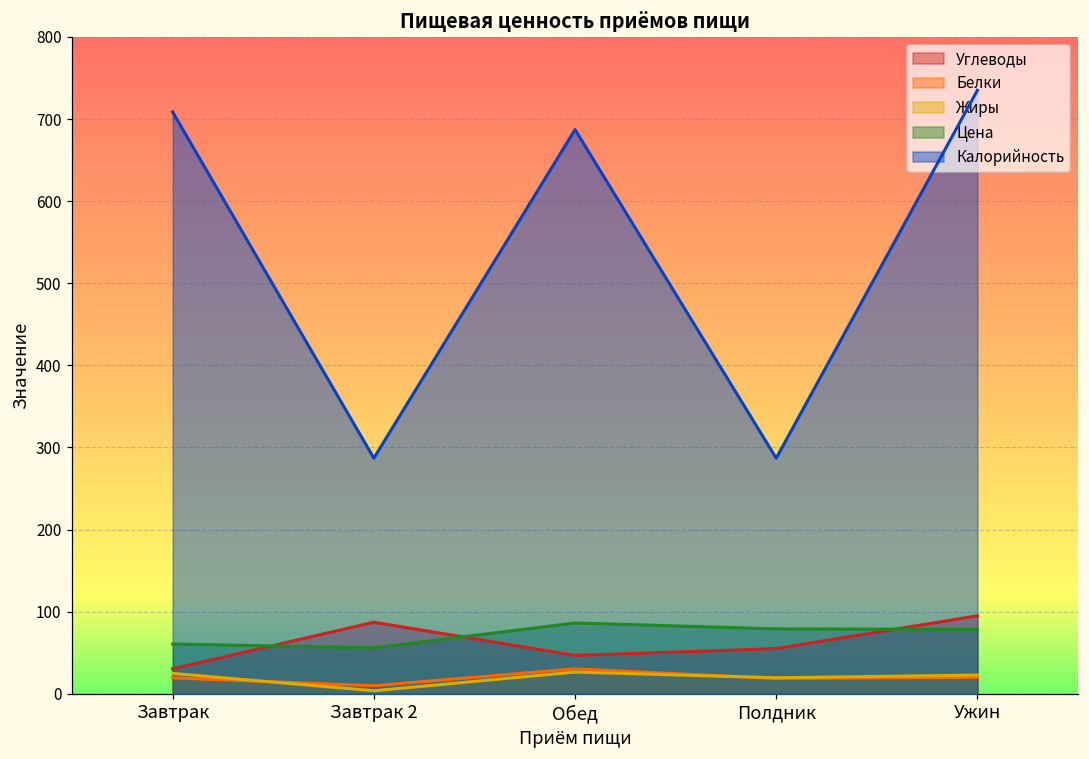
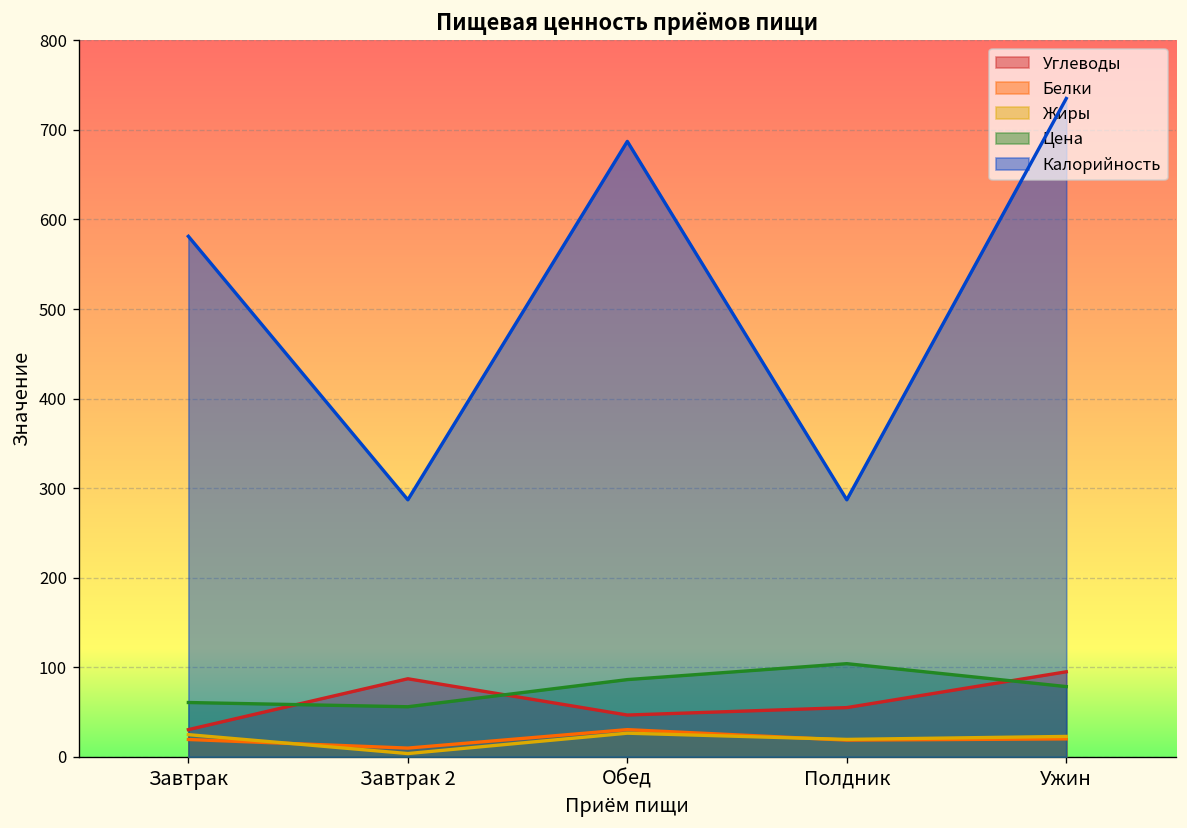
Калорийность, Завтрак: 710 -> 580
Цена, Полдник: 80 -> 100
